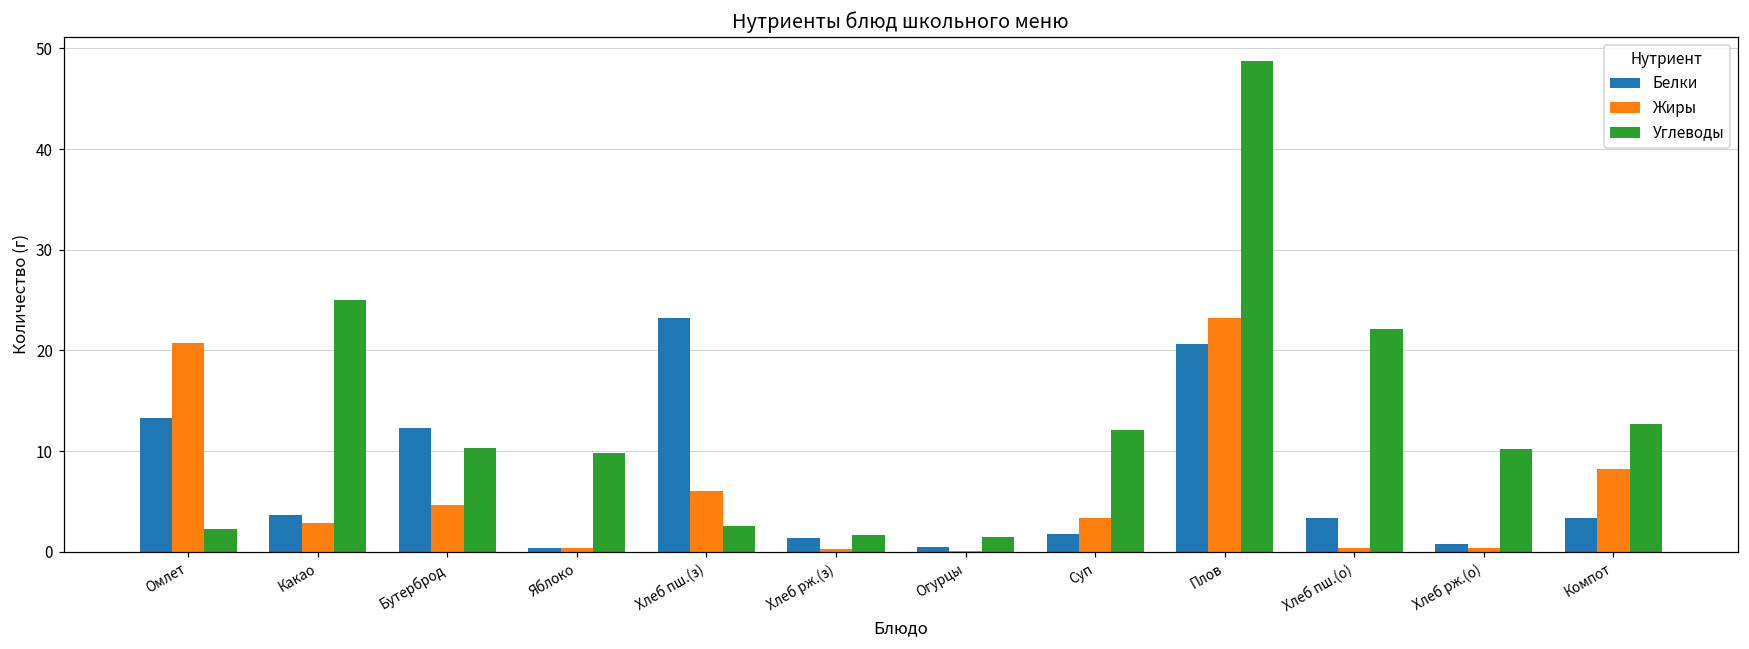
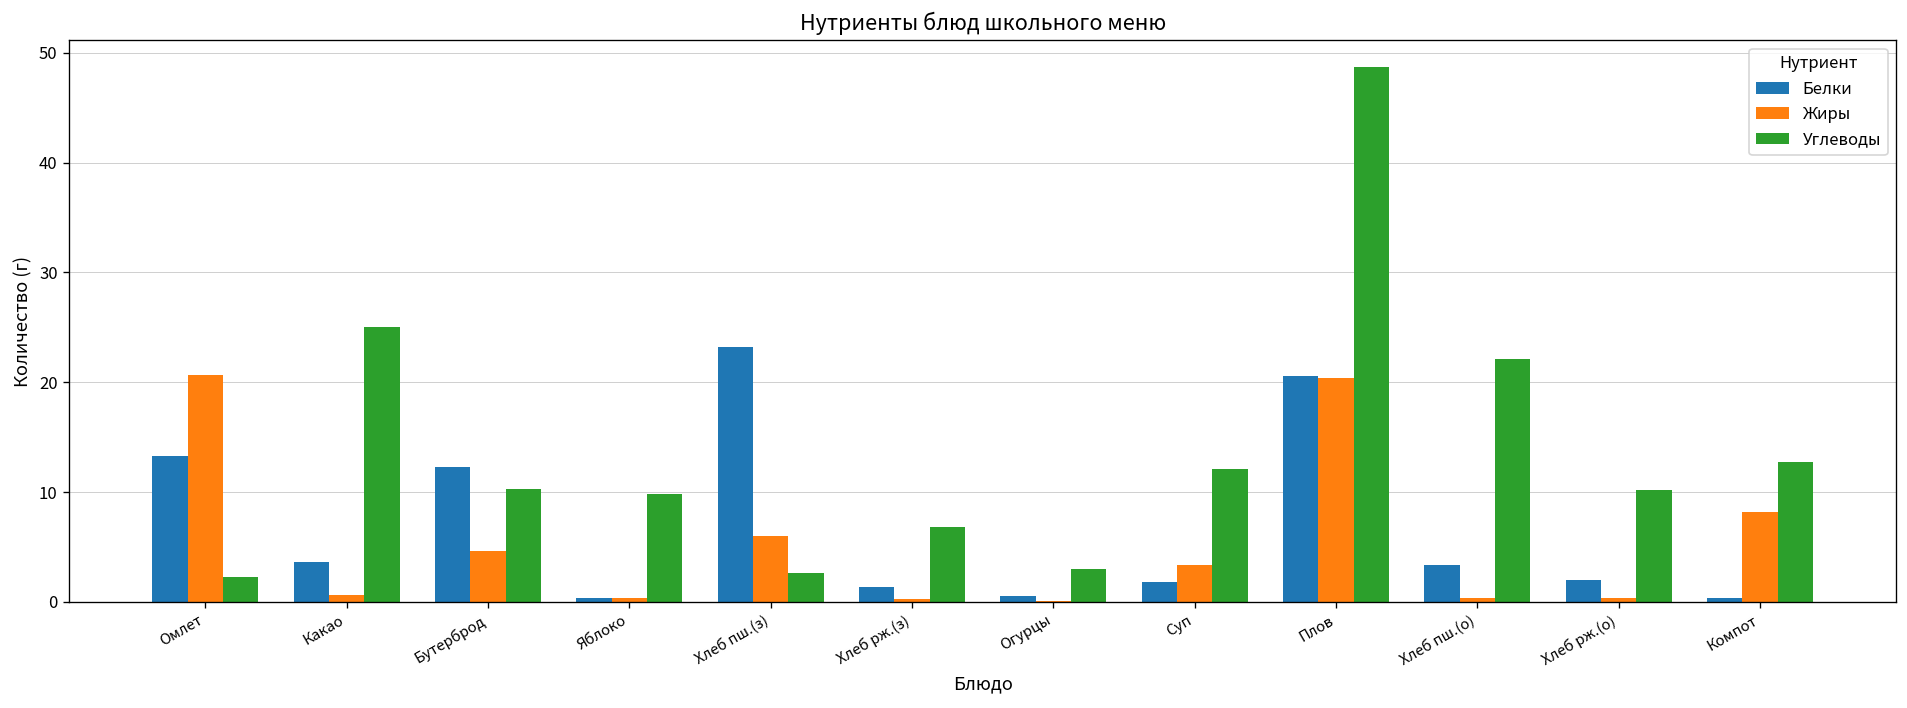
Жиры, Какао: 3 -> 1
Углеводы, Хлеб рж.(з): 2 -> 7
Углеводы, Огурцы: 2 -> 3
Жиры, Плов: 23 -> 20
Белки, Хлеб рж.(о): 1 -> 2
Белки, Компот: 3 -> 0
